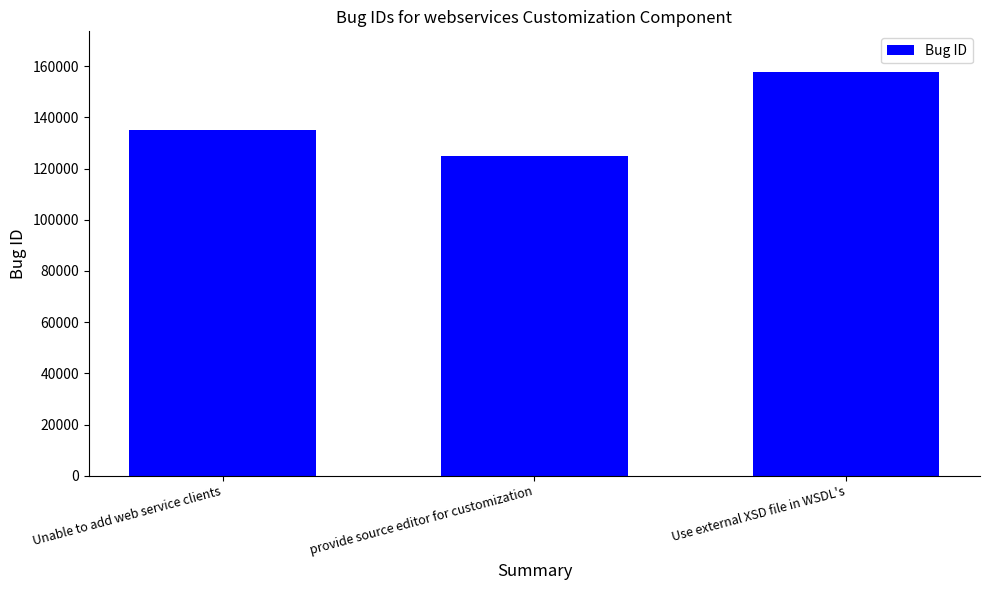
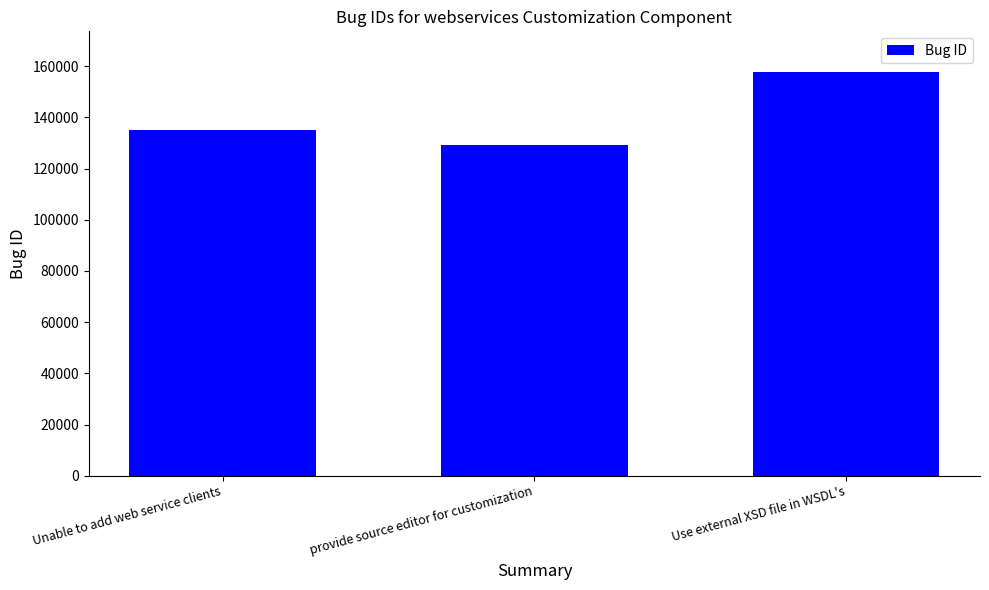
provide source editor for customization: 125000 -> 129000
